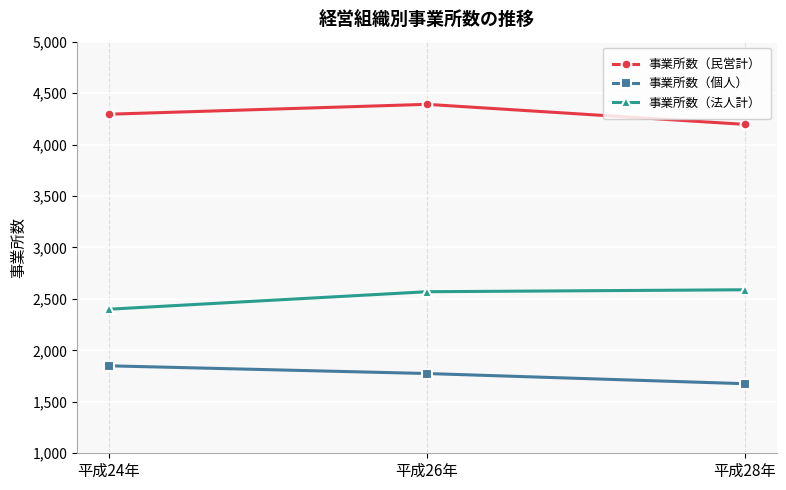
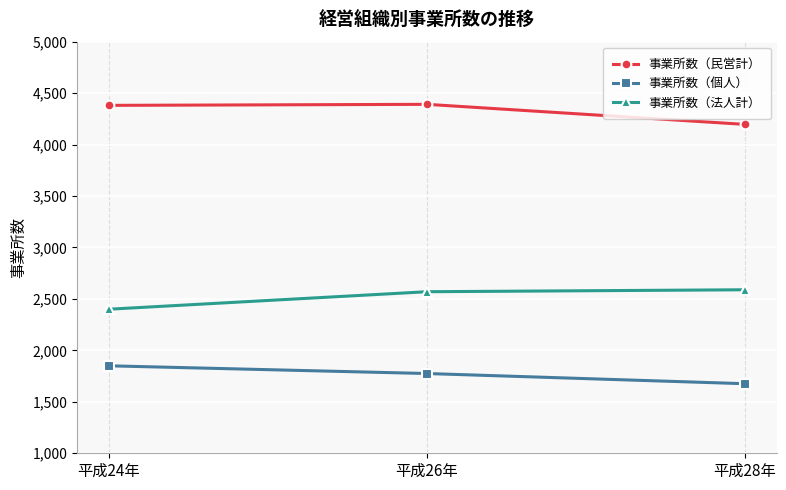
事業所数（民営計）, 平成24年: 4,300 -> 4,380
